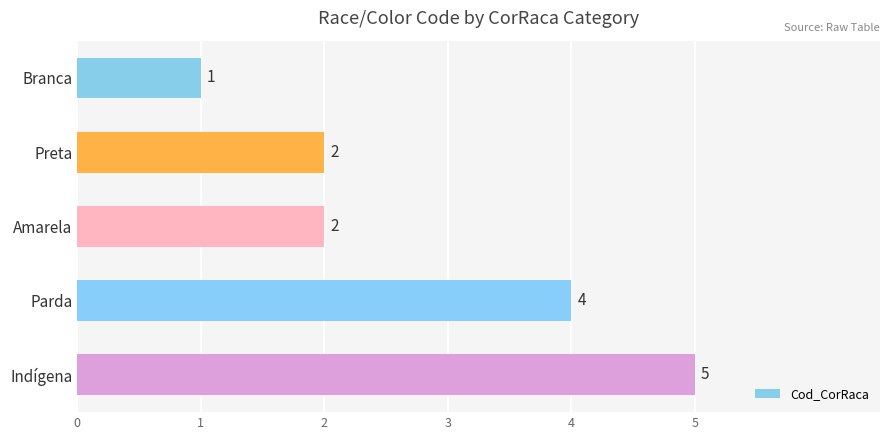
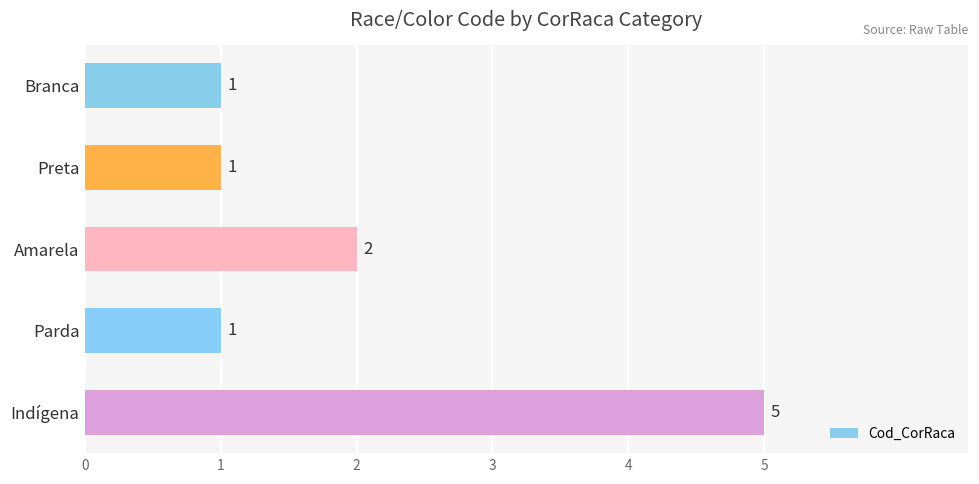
Preta: 2 -> 1
Parda: 4 -> 1
